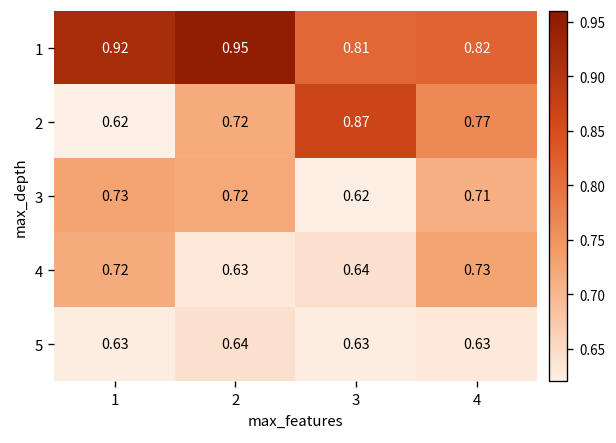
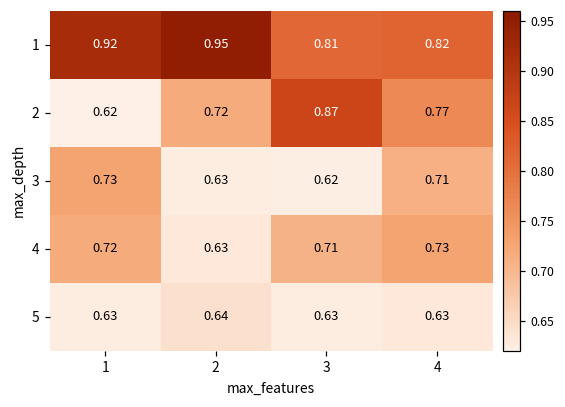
3, 2: 0.72 -> 0.63
4, 3: 0.64 -> 0.71
